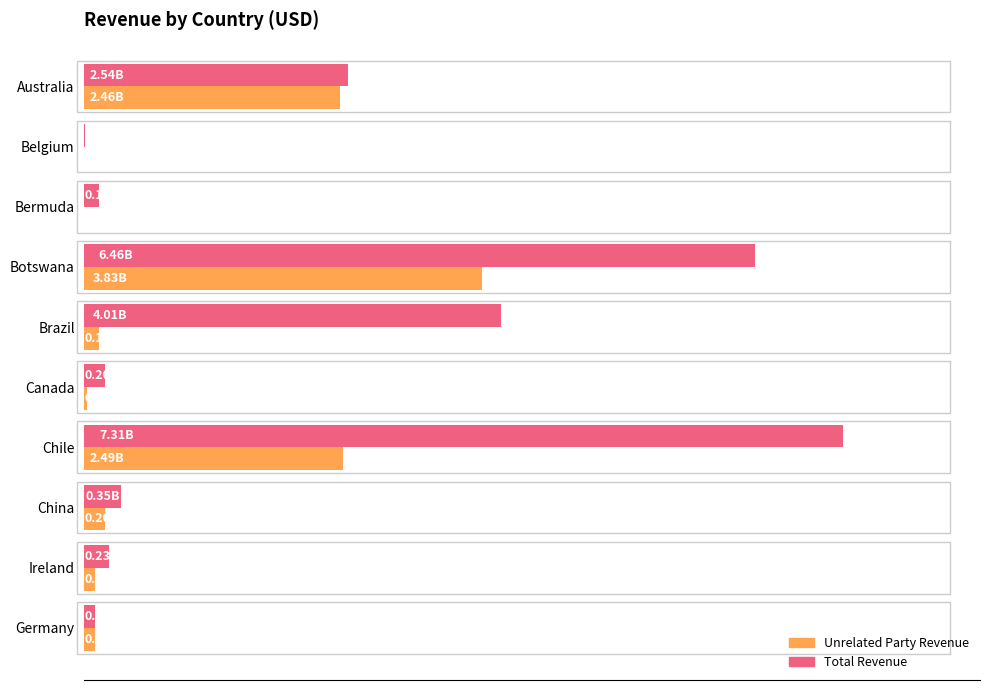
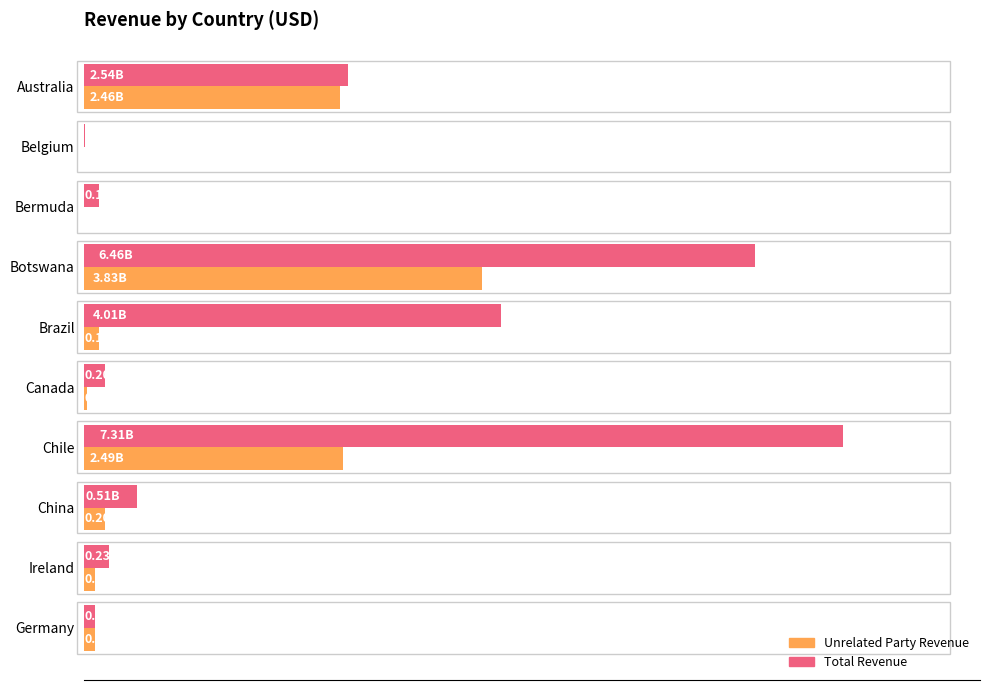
Total Revenue, China: 0.35B -> 0.51B
